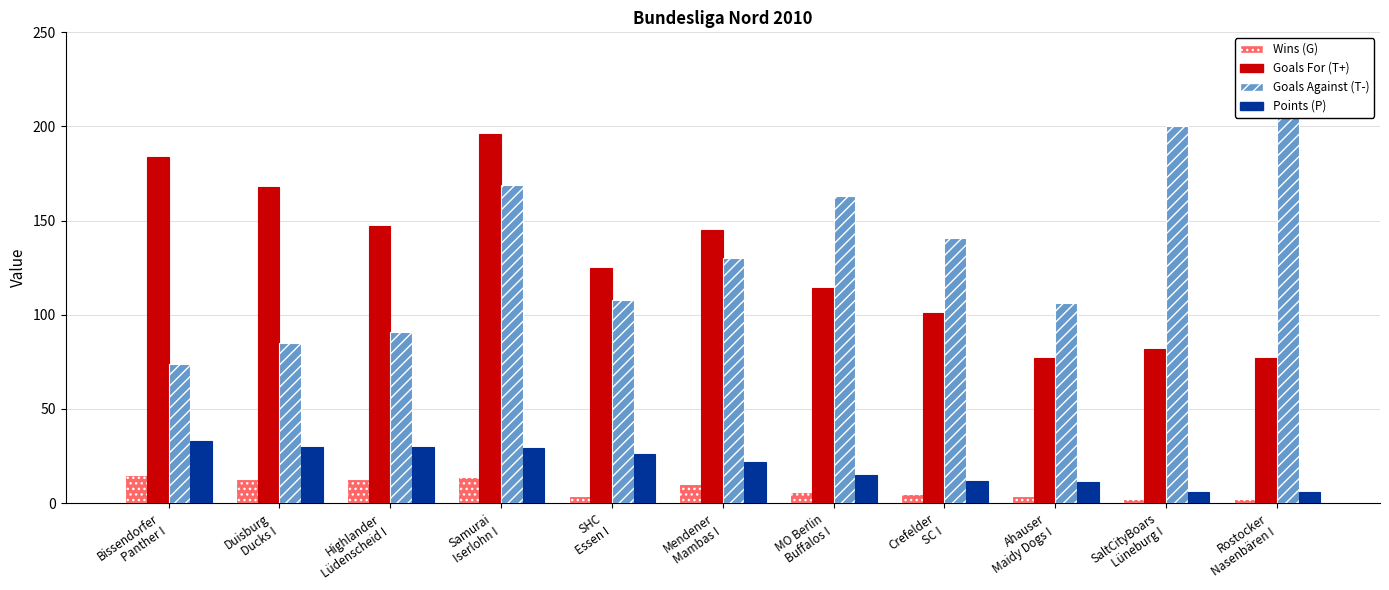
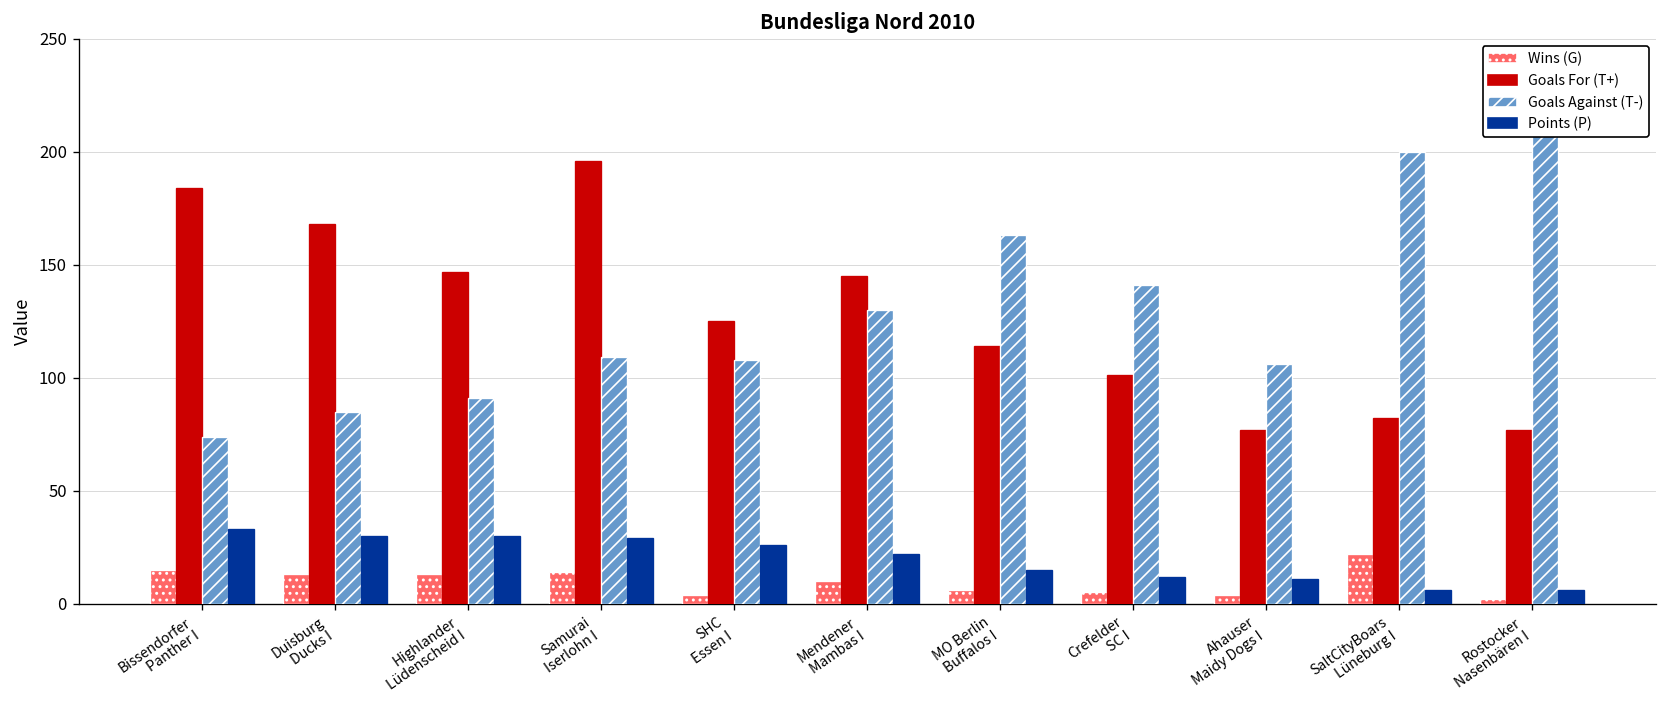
Goals Against (T-), Samurai Iserlohn I: 169 -> 109
Wins (G), SaltCityBoars Lüneburg I: 2 -> 22
